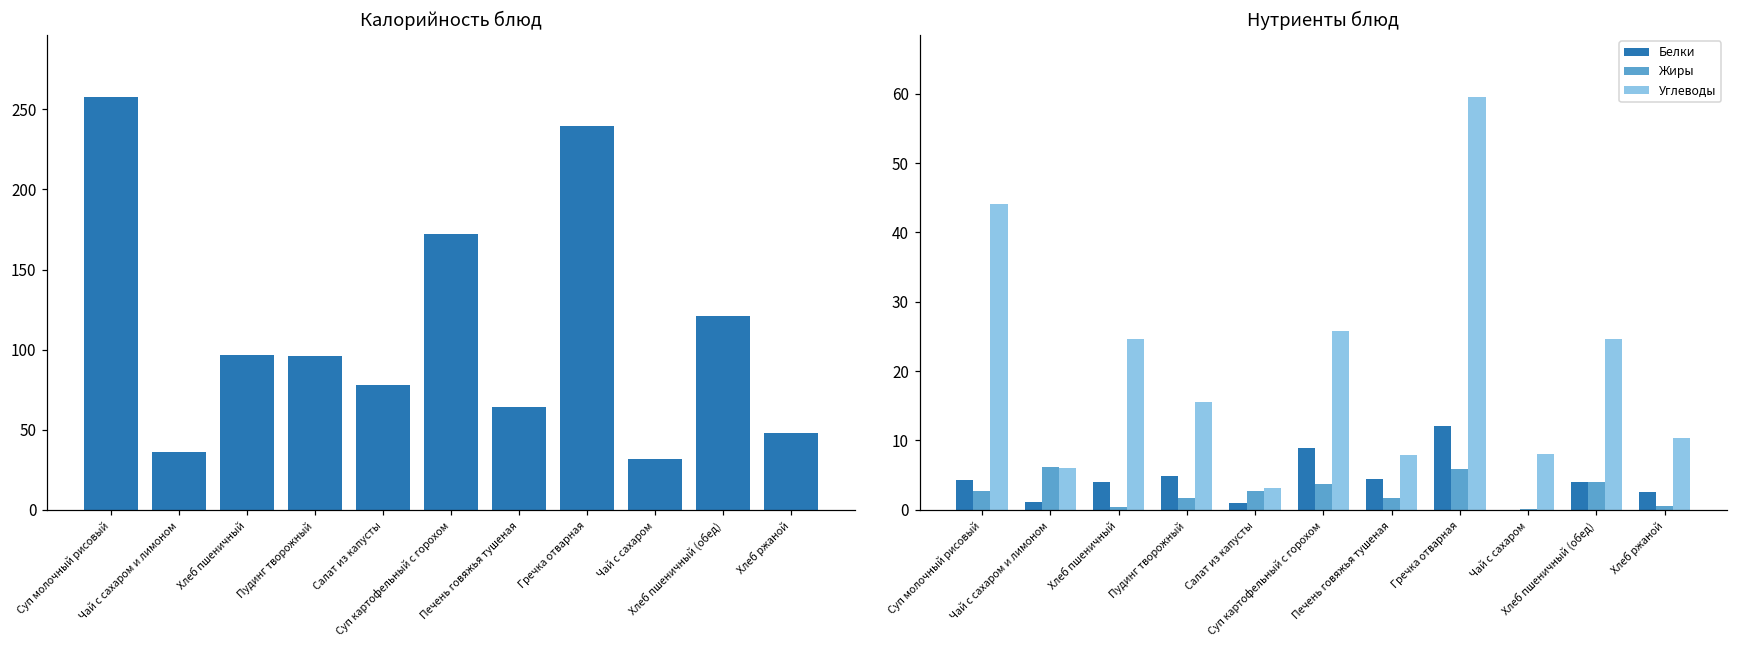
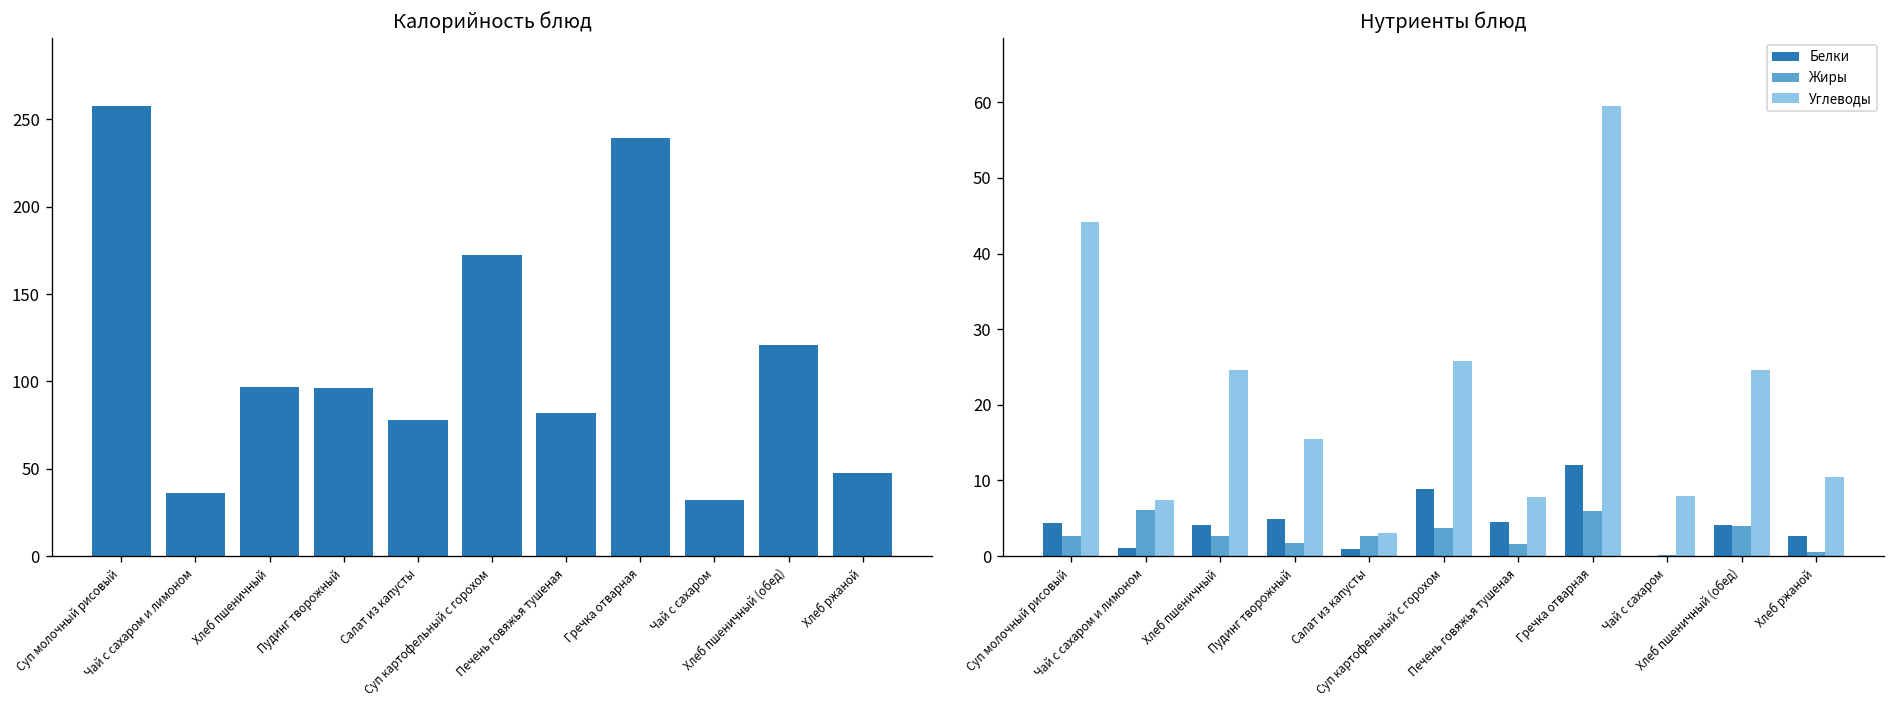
Калорийность блюд, Печень говяжья тушеная: 64 -> 82
Нутриенты блюд, Углеводы, Чай с сахаром и лимоном: 6 -> 7
Нутриенты блюд, Жиры, Хлеб пшеничный: 0 -> 3
